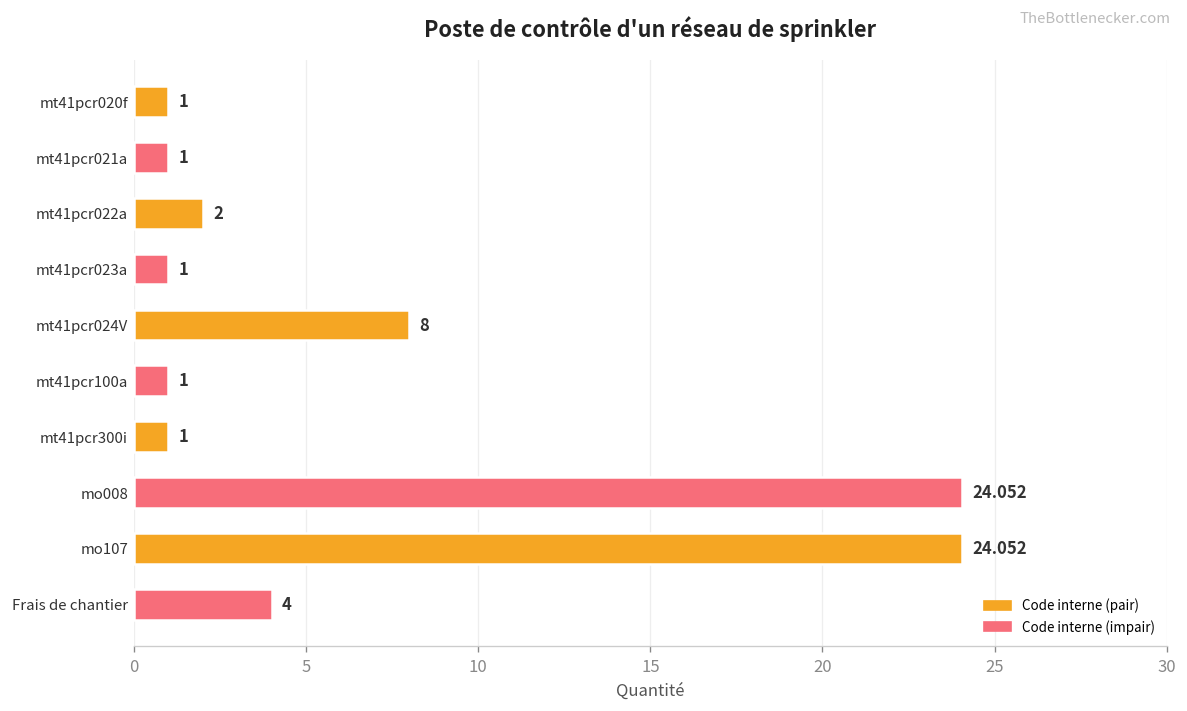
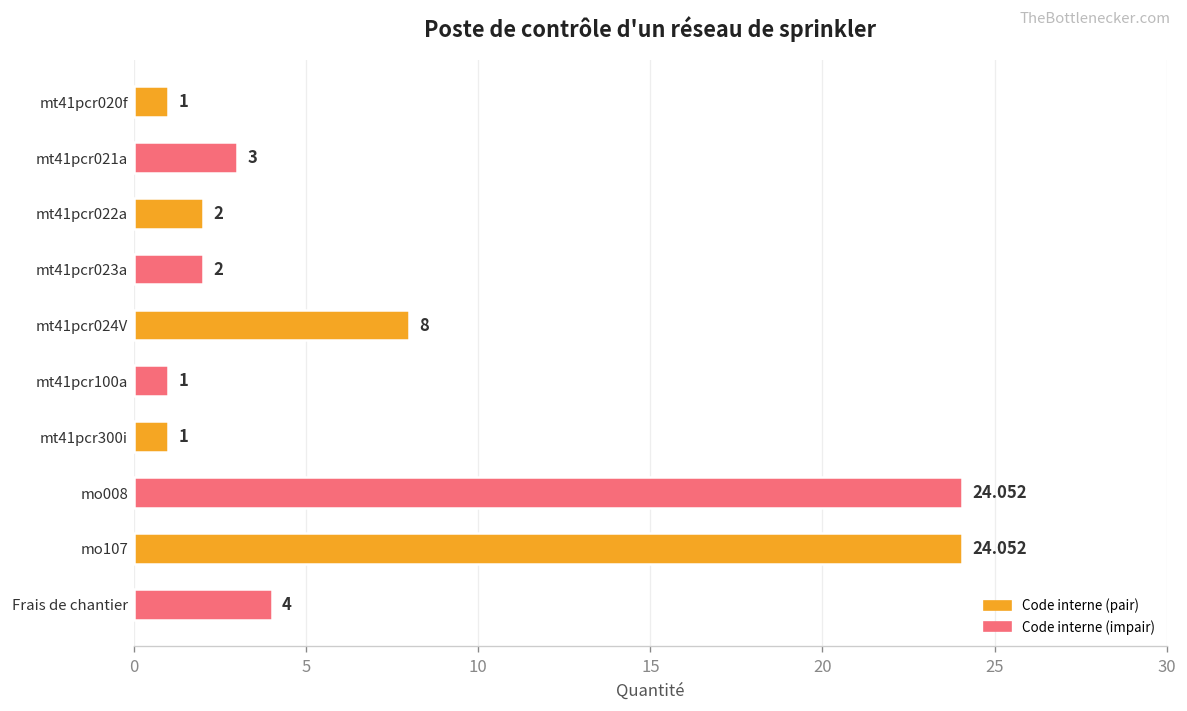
mt41pcr021a: 1 -> 3
mt41pcr023a: 1 -> 2
